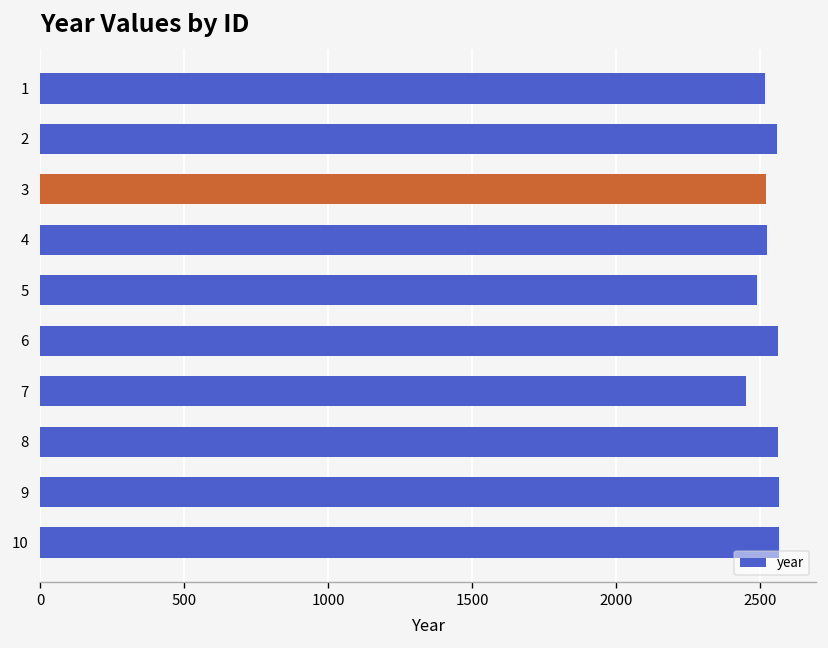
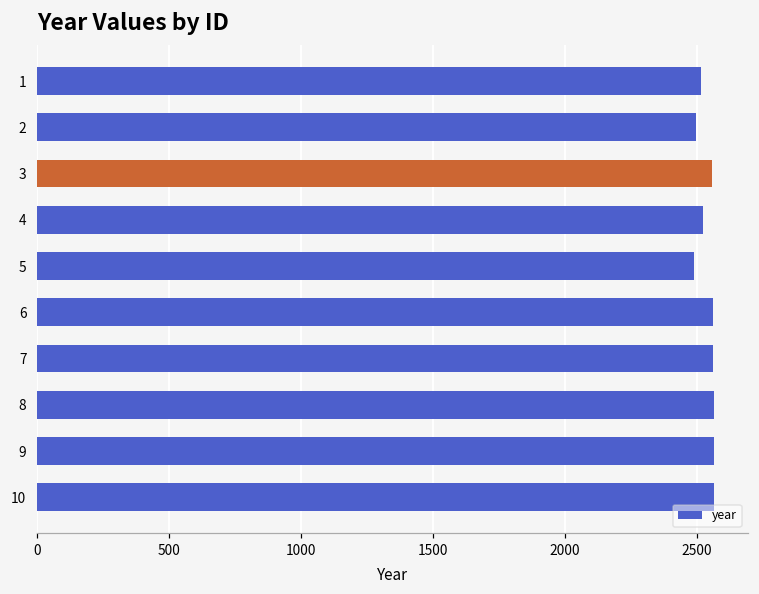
2: 2560 -> 2500
3: 2520 -> 2560
7: 2450 -> 2560
